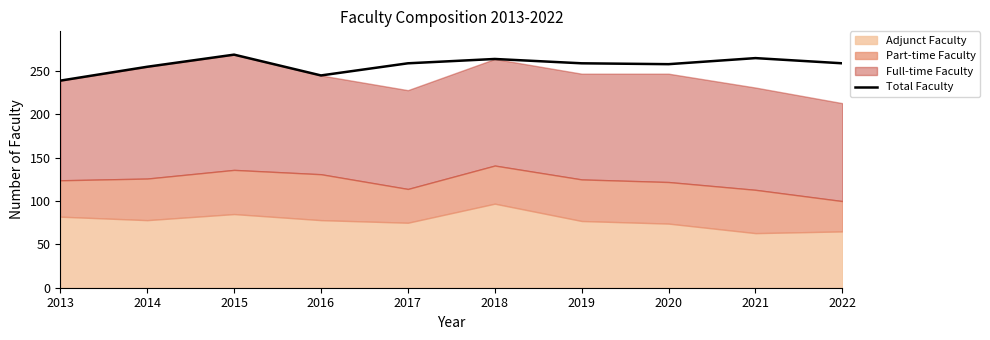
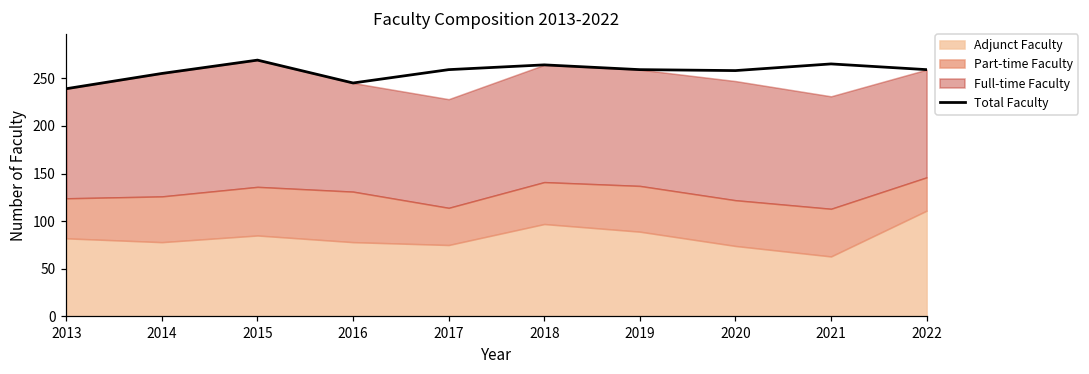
Adjunct Faculty, 2019: 80 -> 90
Adjunct Faculty, 2022: 70 -> 110
